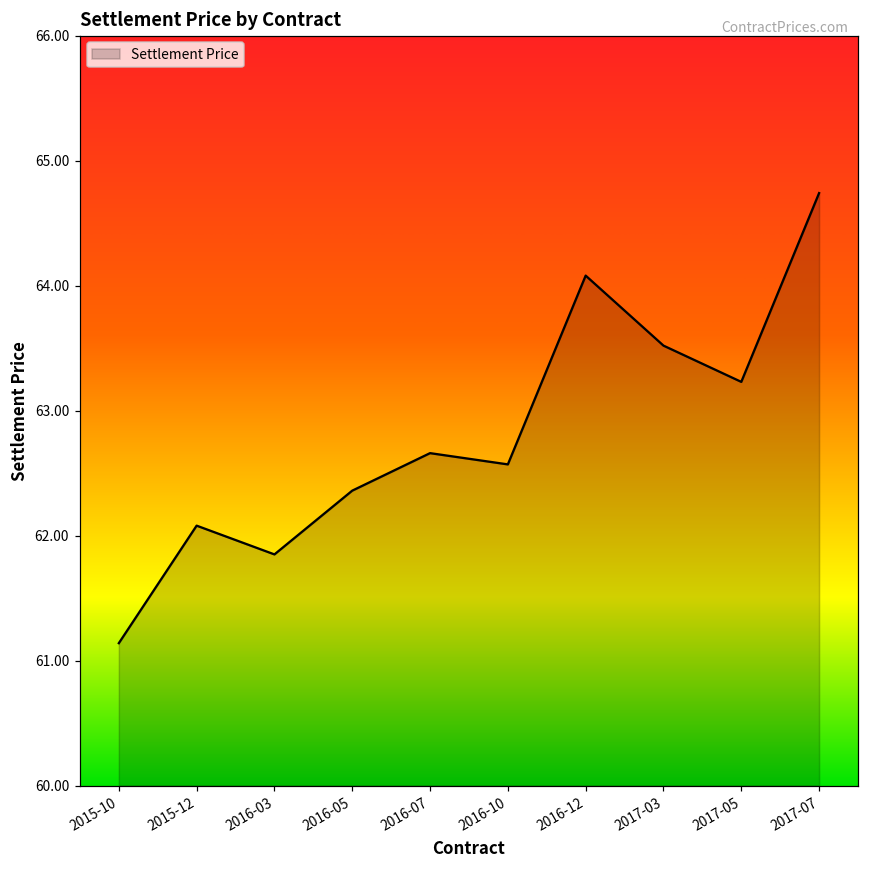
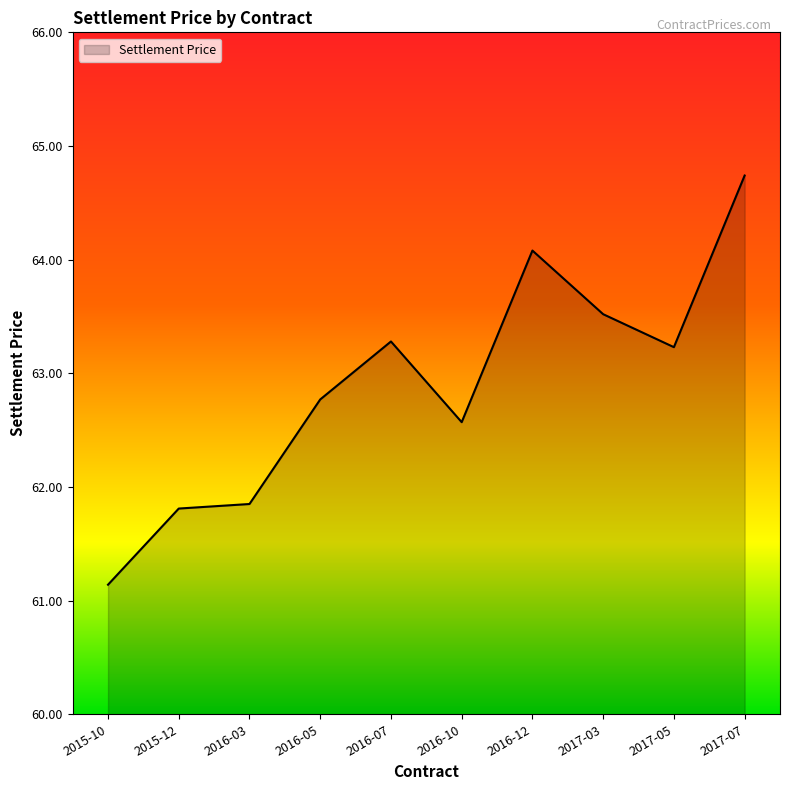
2015-12: 62.08 -> 61.81
2016-05: 62.36 -> 62.77
2016-07: 62.66 -> 63.28
